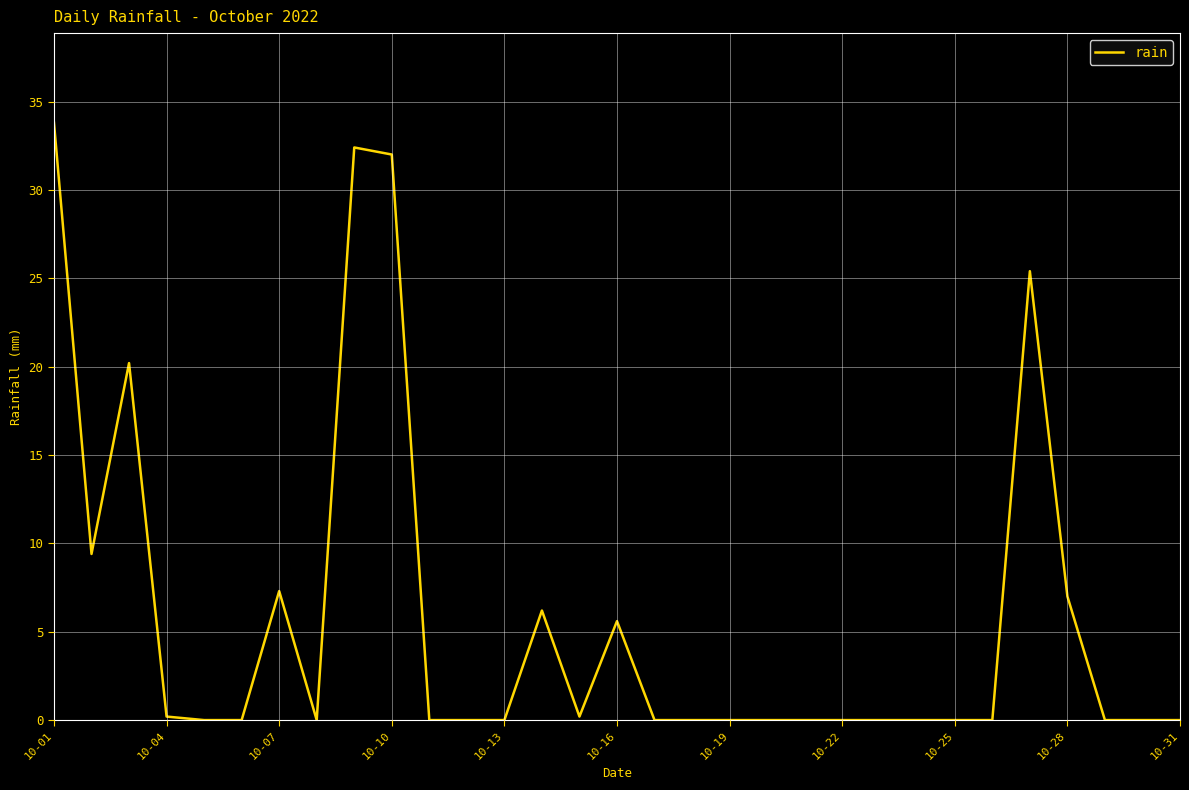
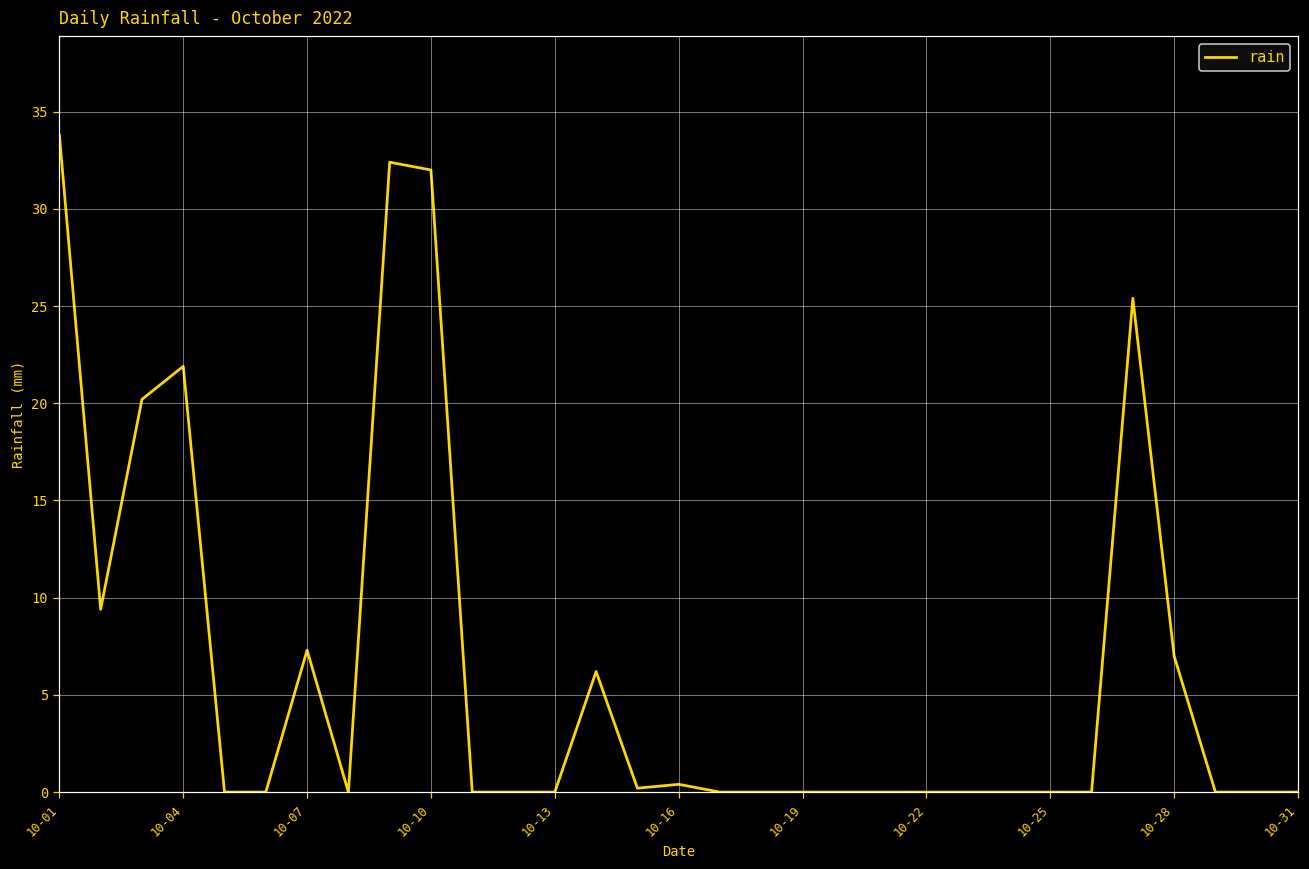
10-04: 0.2 -> 21.9
10-16: 5.6 -> 0.4
